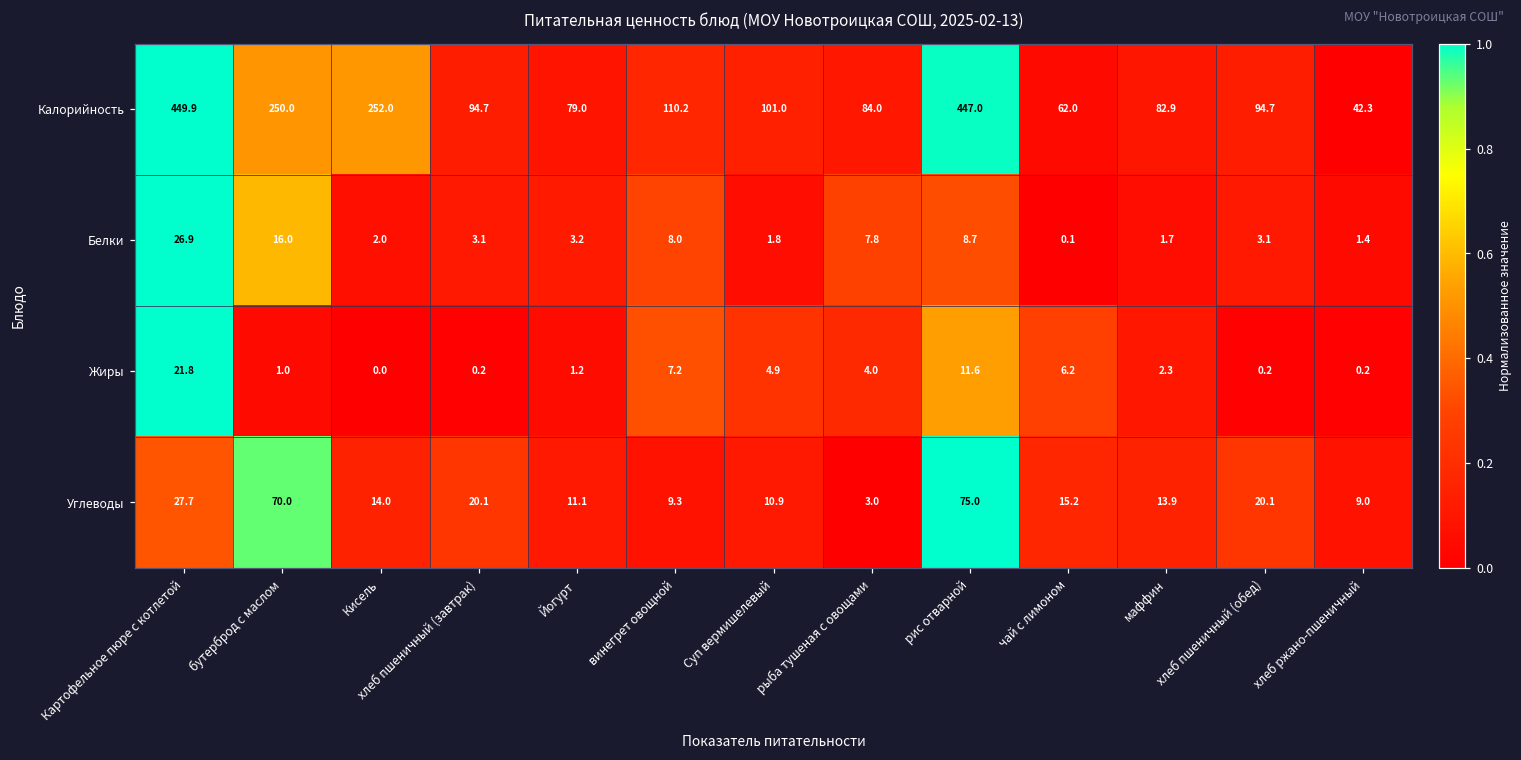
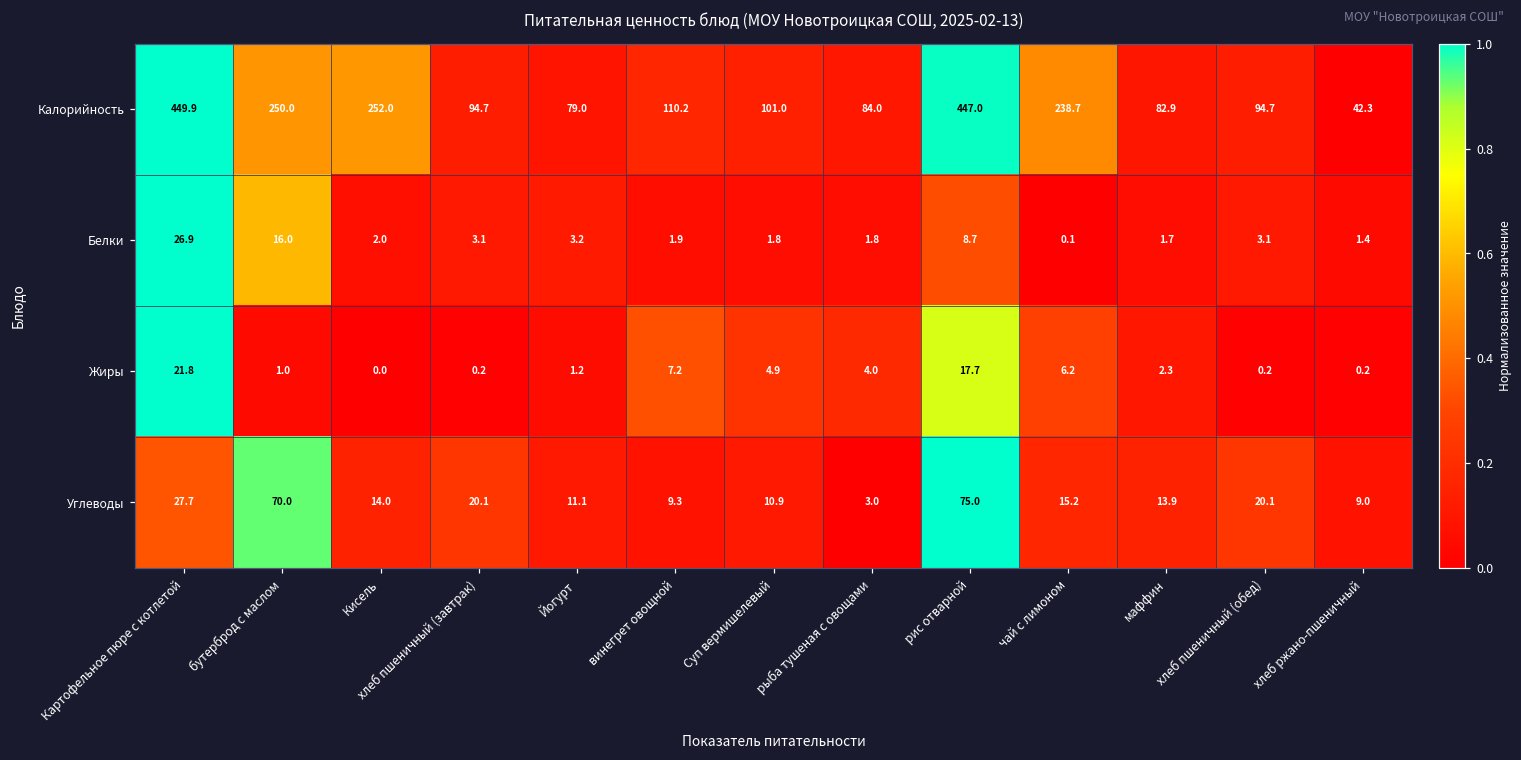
Калорийность, чай с лимоном: 62.0 -> 238.7
Белки, винегрет овощной: 8.0 -> 1.9
Белки, рыба тушеная с овощами: 7.8 -> 1.8
Жиры, рис отварной: 11.6 -> 17.7
